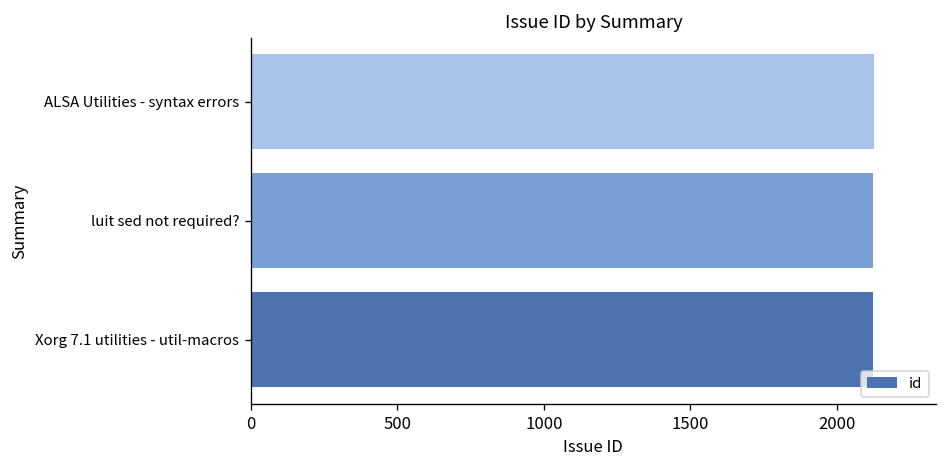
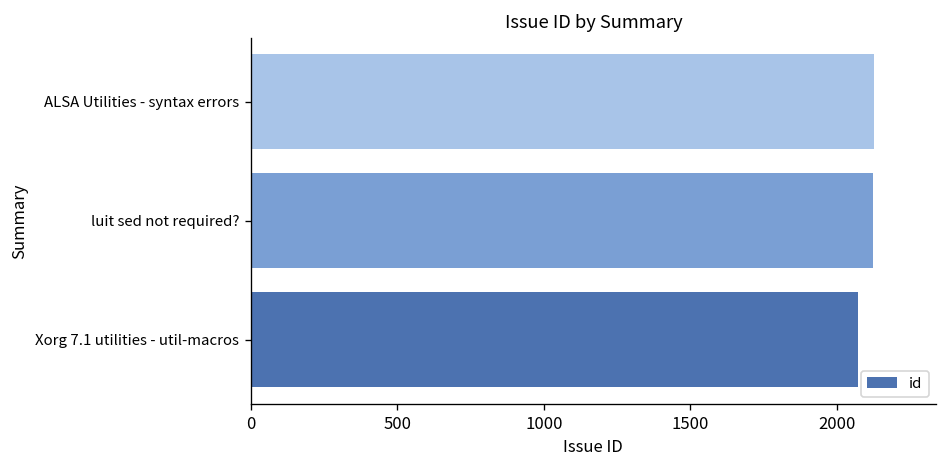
Xorg 7.1 utilities - util-macros: 2120 -> 2070
